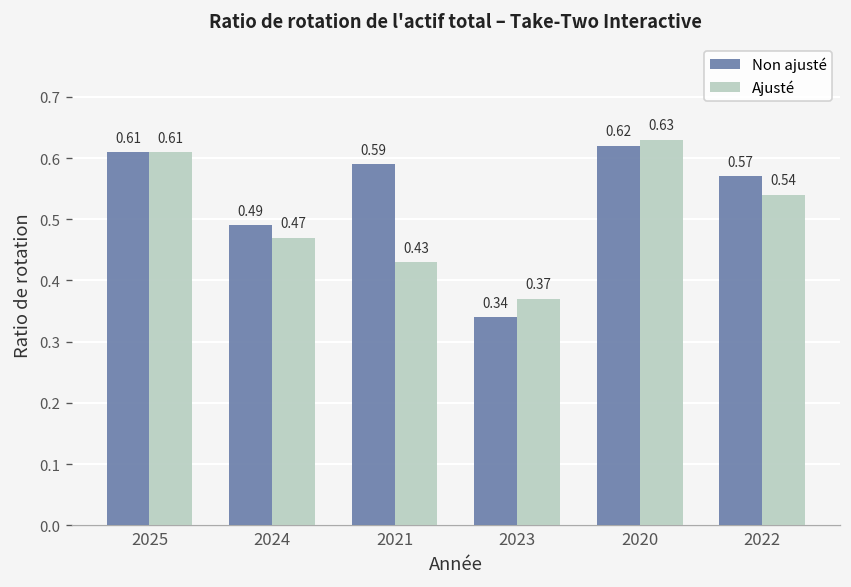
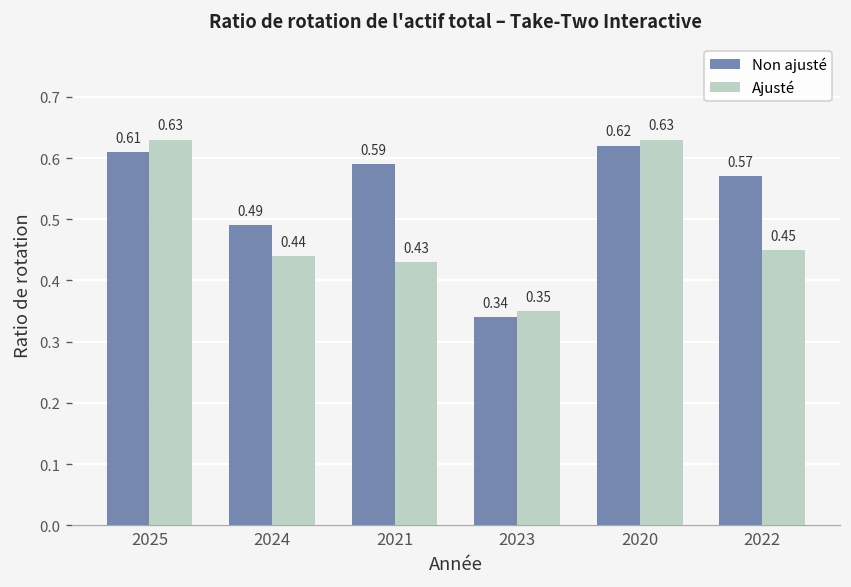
Ajusté, 2025: 0.61 -> 0.63
Ajusté, 2024: 0.47 -> 0.44
Ajusté, 2023: 0.37 -> 0.35
Ajusté, 2022: 0.54 -> 0.45
